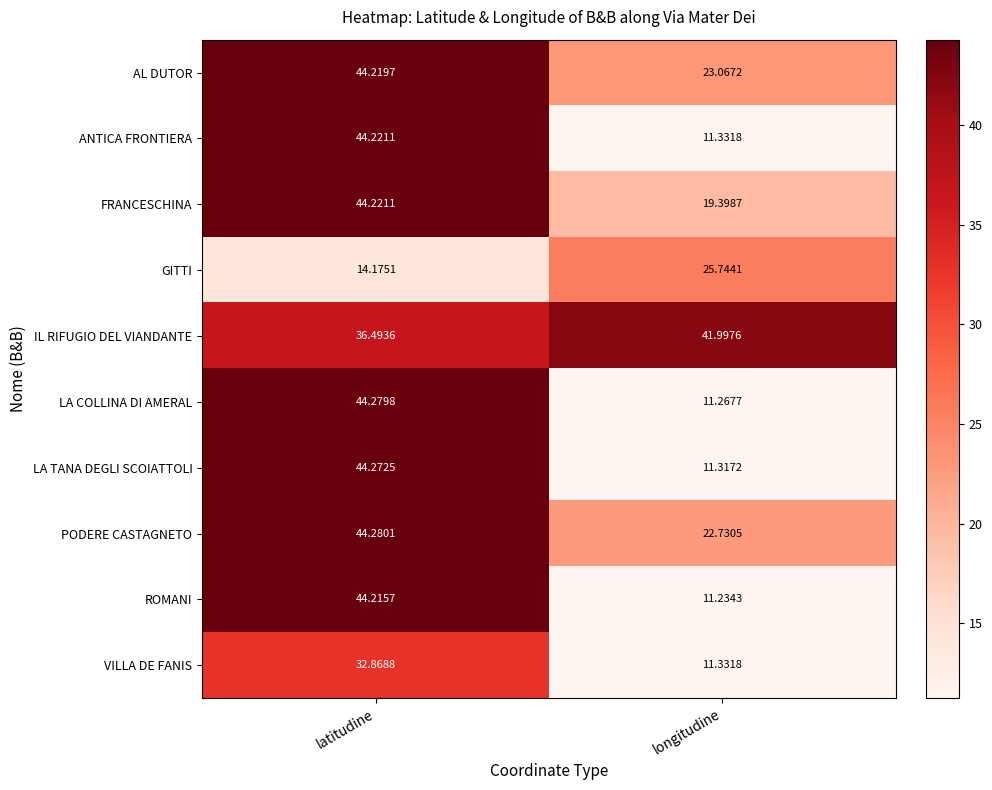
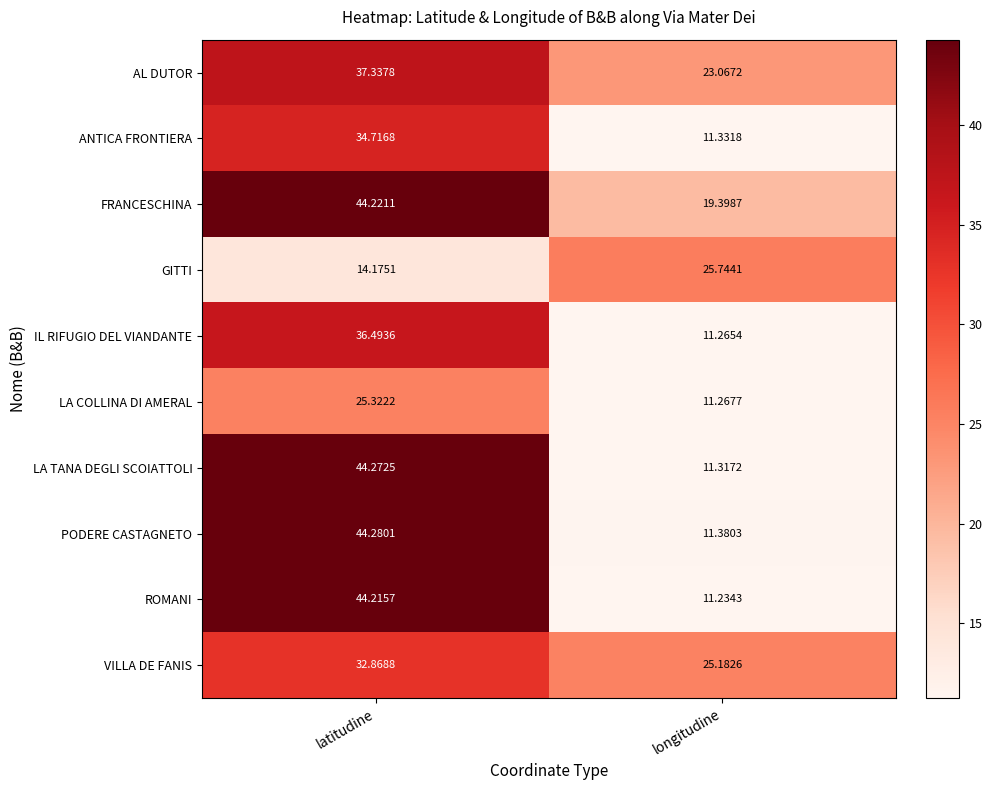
AL DUTOR, latitudine: 44.2197 -> 37.3378
ANTICA FRONTIERA, latitudine: 44.2211 -> 34.7168
IL RIFUGIO DEL VIANDANTE, longitudine: 41.9976 -> 11.2654
LA COLLINA DI AMERAL, latitudine: 44.2798 -> 25.3222
PODERE CASTAGNETO, longitudine: 22.7305 -> 11.3803
VILLA DE FANIS, longitudine: 11.3318 -> 25.1826
